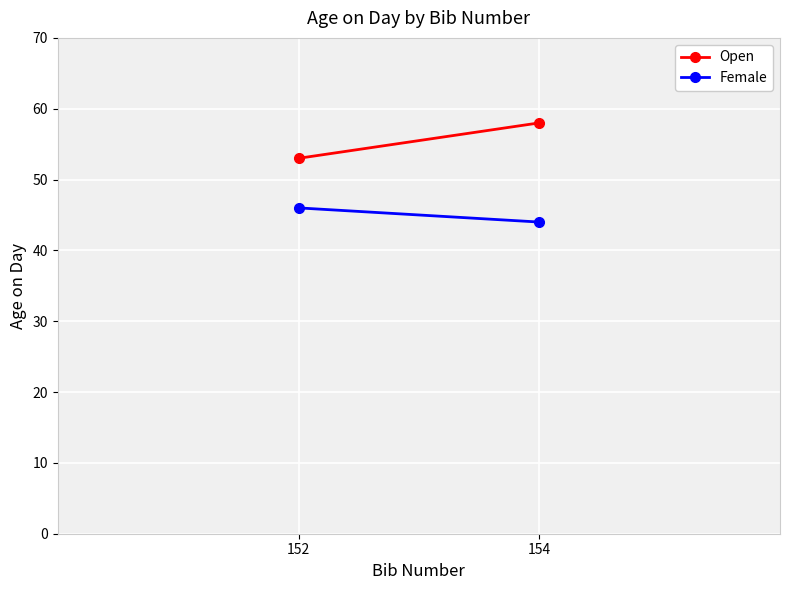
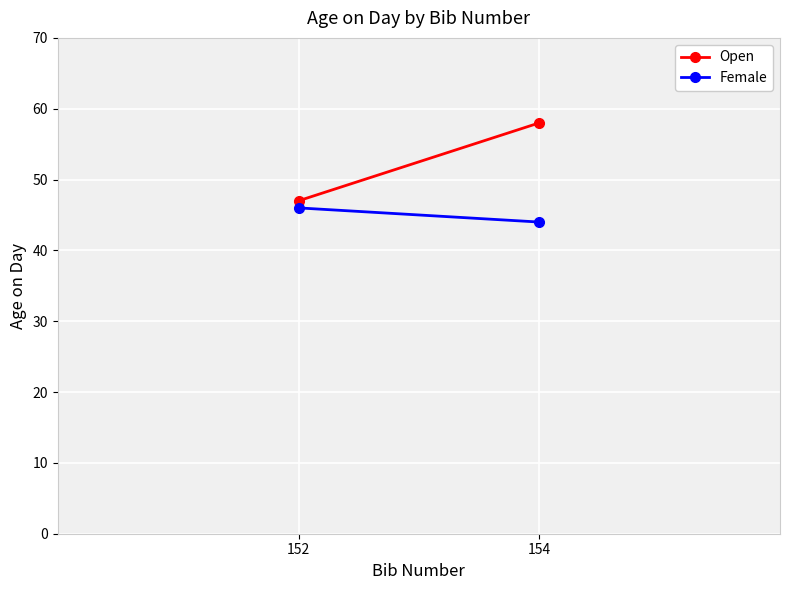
Open, 152: 53 -> 47
